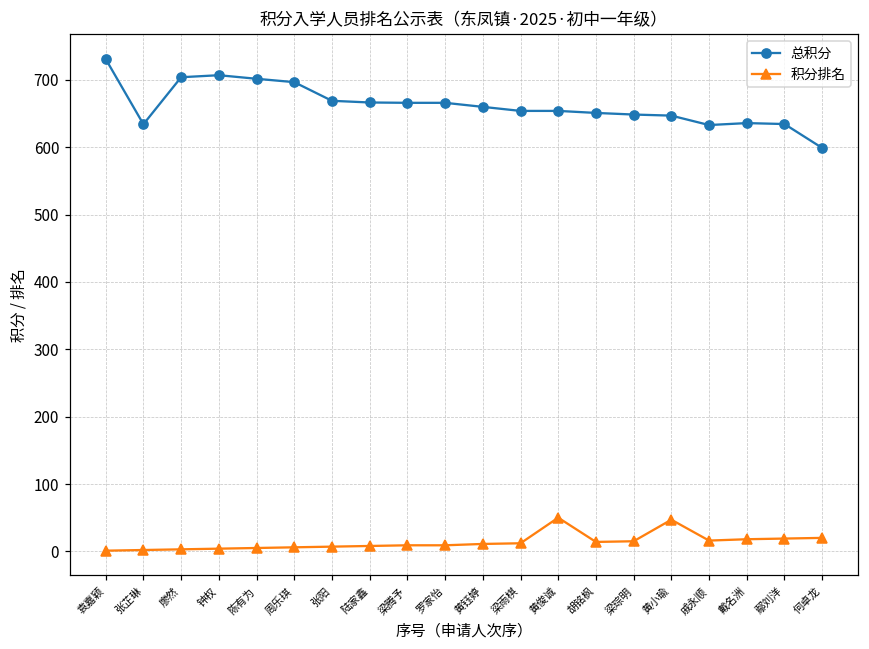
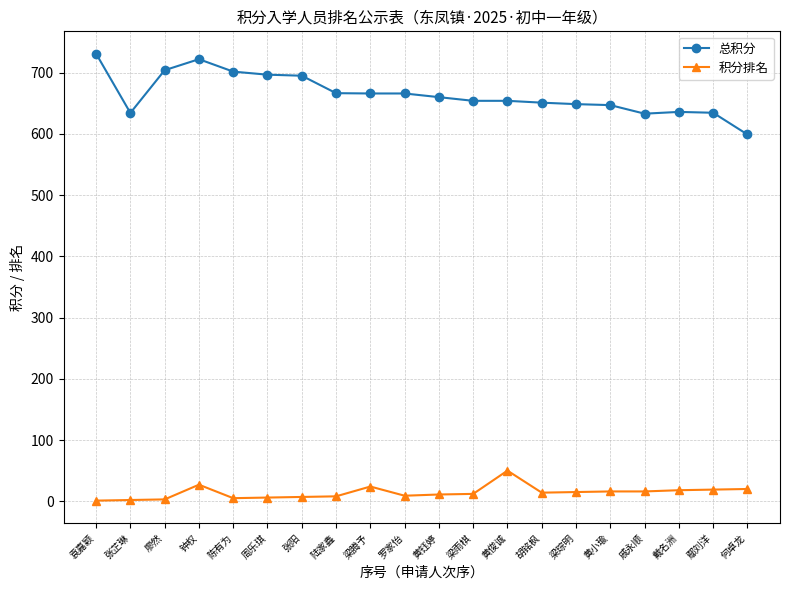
总积分, 钟权: 710 -> 720
积分排名, 钟权: 0 -> 30
总积分, 张阳: 670 -> 700
积分排名, 梁腾予: 10 -> 20
积分排名, 黄小瑜: 50 -> 20
